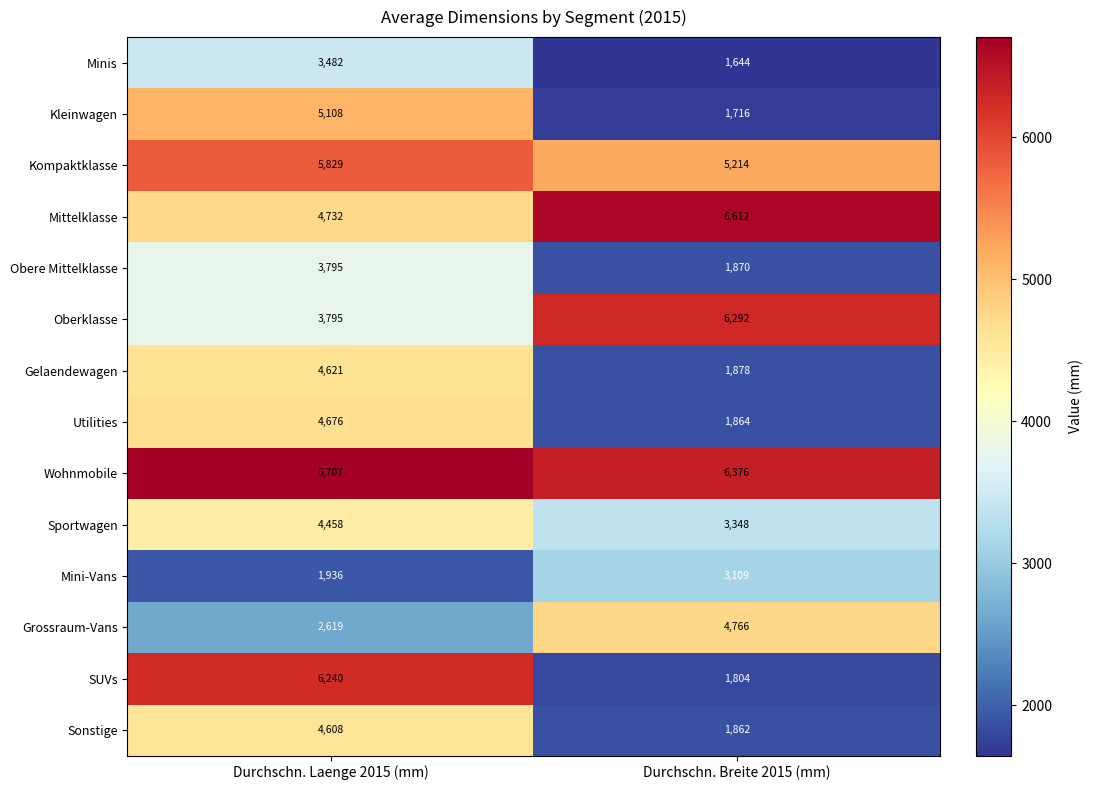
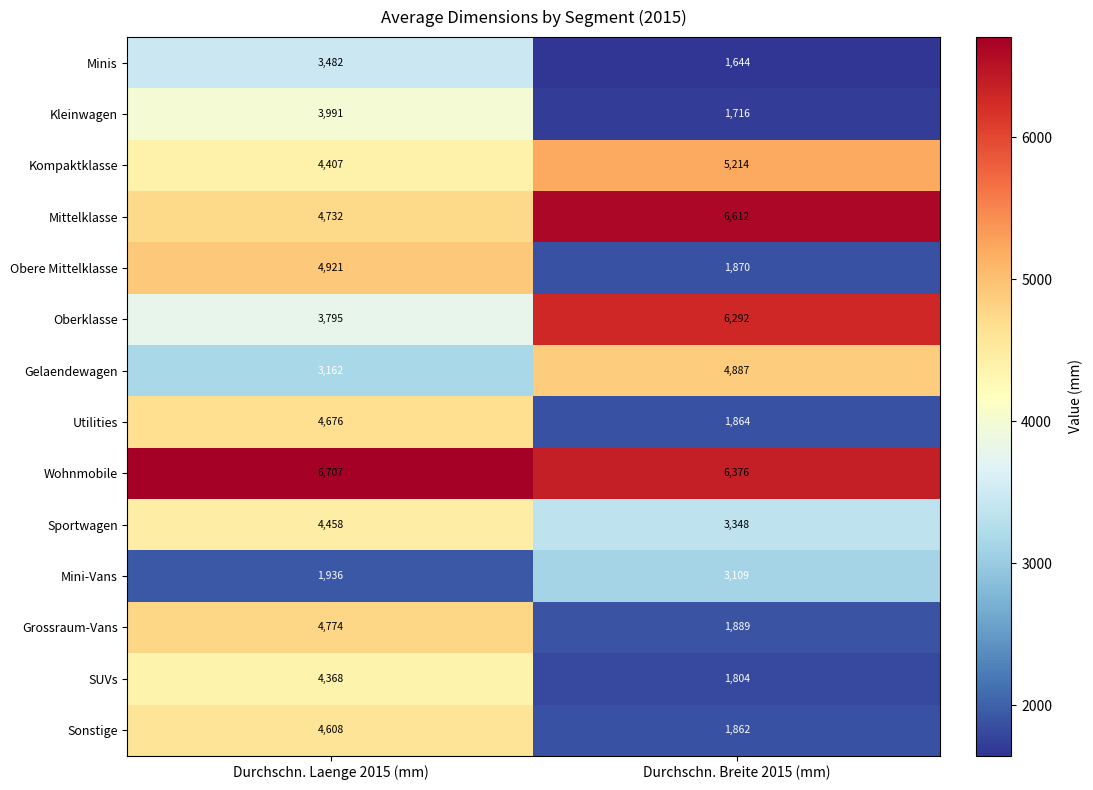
Kleinwagen, Durchschn. Laenge 2015 (mm): 5,108 -> 3,991
Kompaktklasse, Durchschn. Laenge 2015 (mm): 5,829 -> 4,407
Obere Mittelklasse, Durchschn. Laenge 2015 (mm): 3,795 -> 4,921
Gelaendewagen, Durchschn. Laenge 2015 (mm): 4,621 -> 3,162
Gelaendewagen, Durchschn. Breite 2015 (mm): 1,878 -> 4,887
Grossraum-Vans, Durchschn. Laenge 2015 (mm): 2,619 -> 4,774
Grossraum-Vans, Durchschn. Breite 2015 (mm): 4,766 -> 1,889
SUVs, Durchschn. Laenge 2015 (mm): 6,240 -> 4,368
